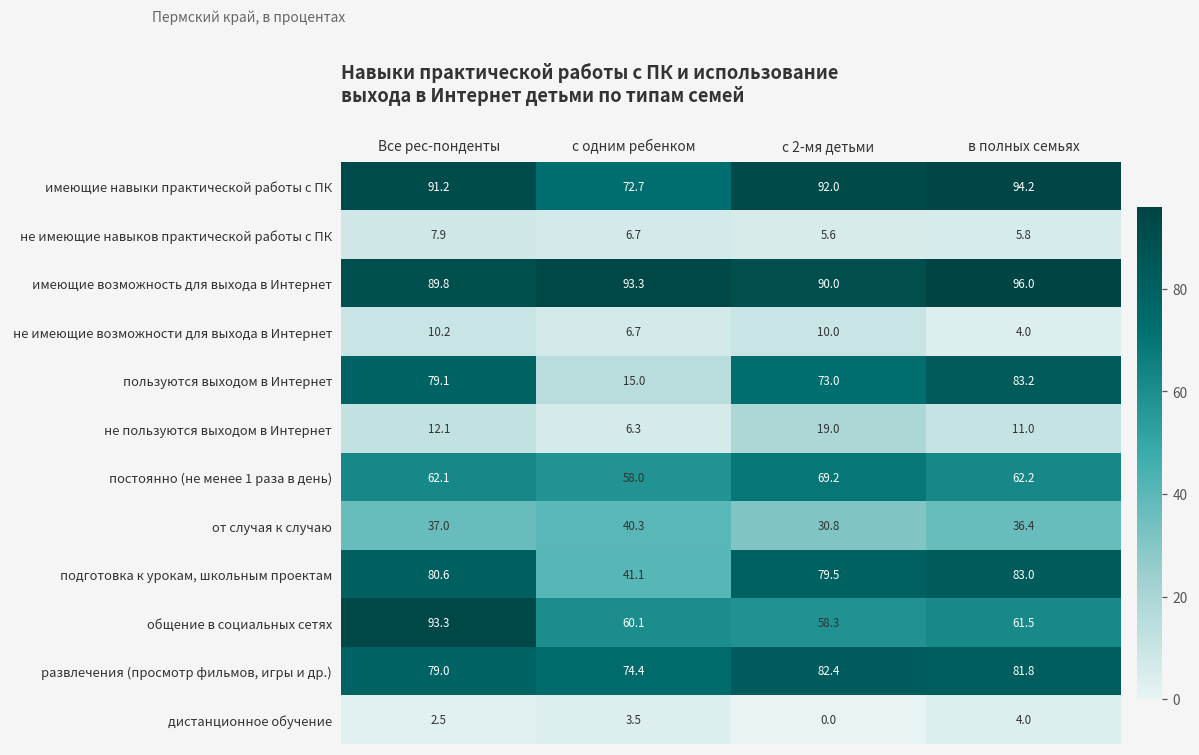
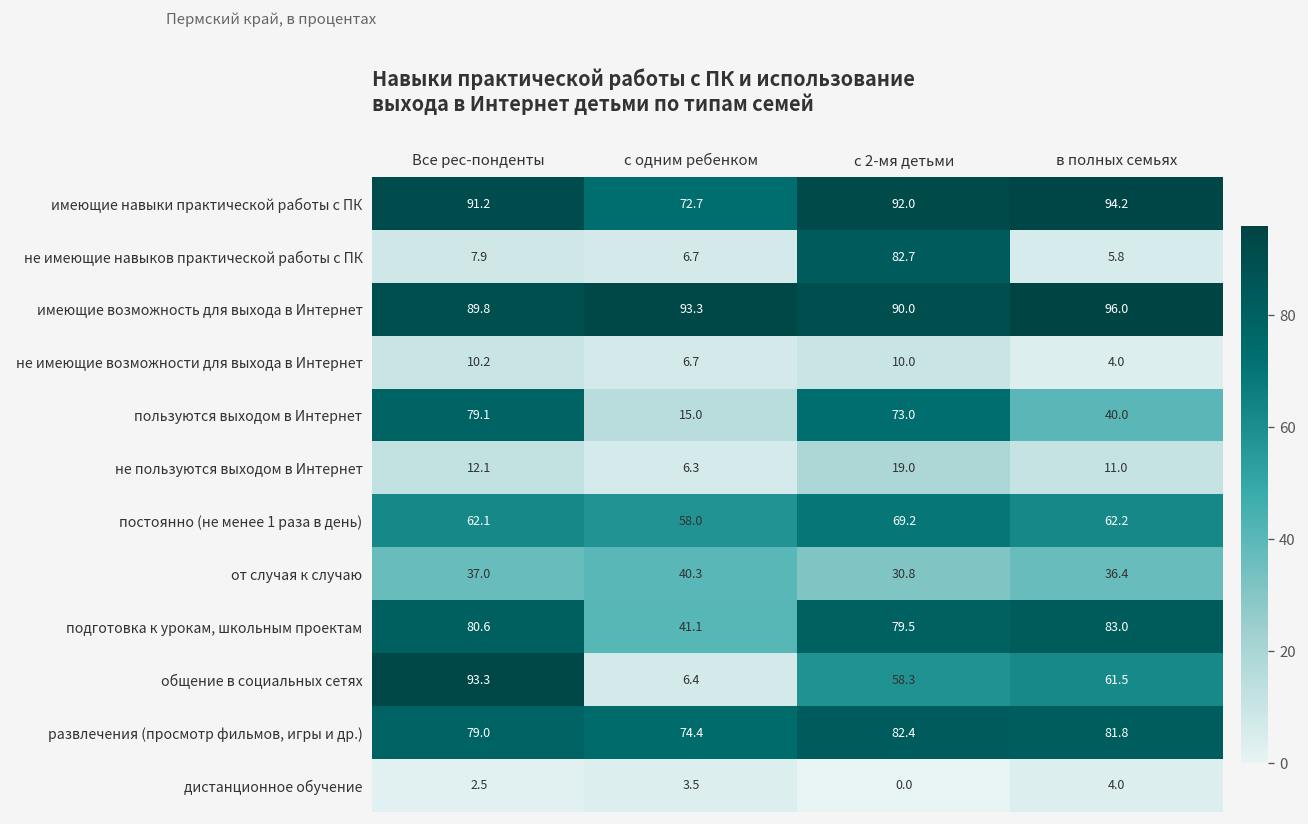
не имеющие навыков практической работы с ПК, с 2-мя детьми: 5.6 -> 82.7
пользуются выходом в Интернет, в полных семьях: 83.2 -> 40.0
общение в социальных сетях, с одним ребенком: 60.1 -> 6.4
